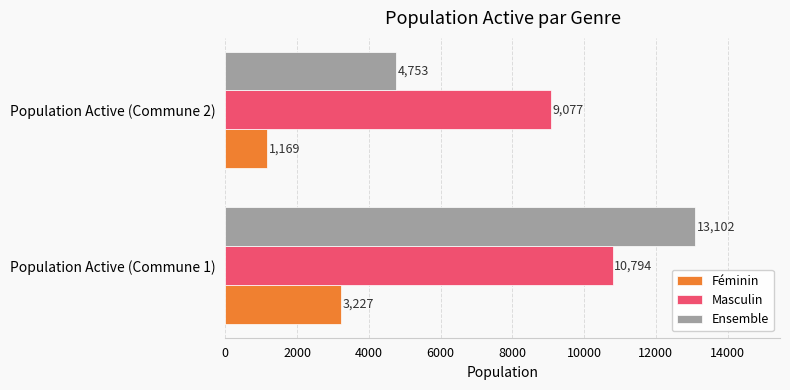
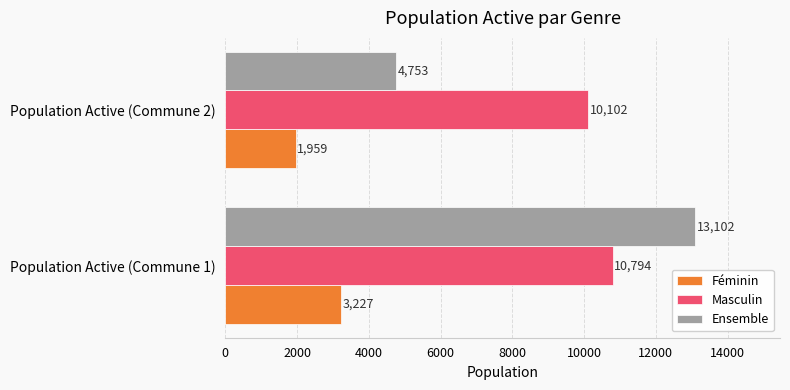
Masculin, Population Active (Commune 2): 9,077 -> 10,102
Féminin, Population Active (Commune 2): 1,169 -> 1,959
